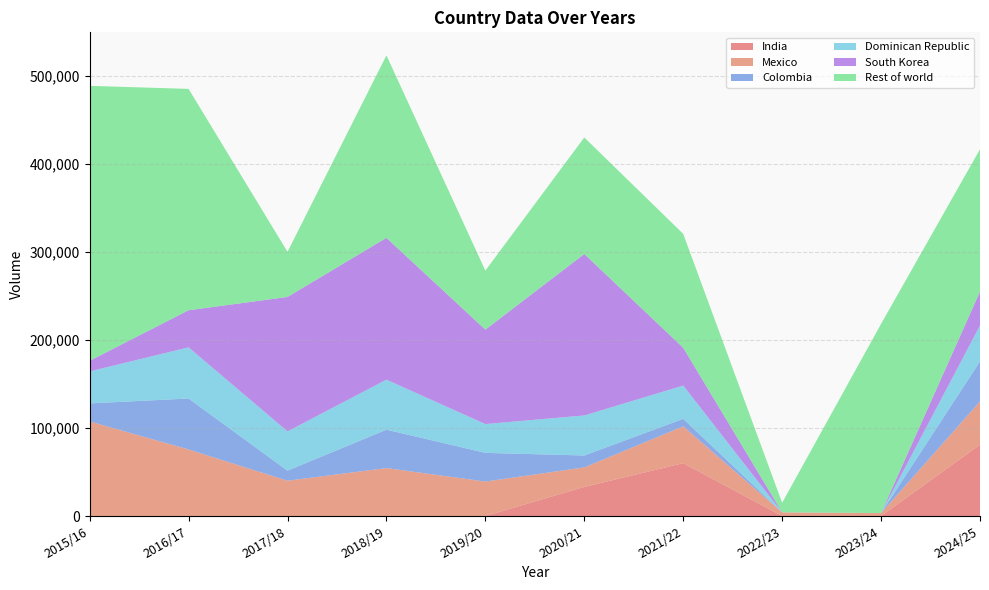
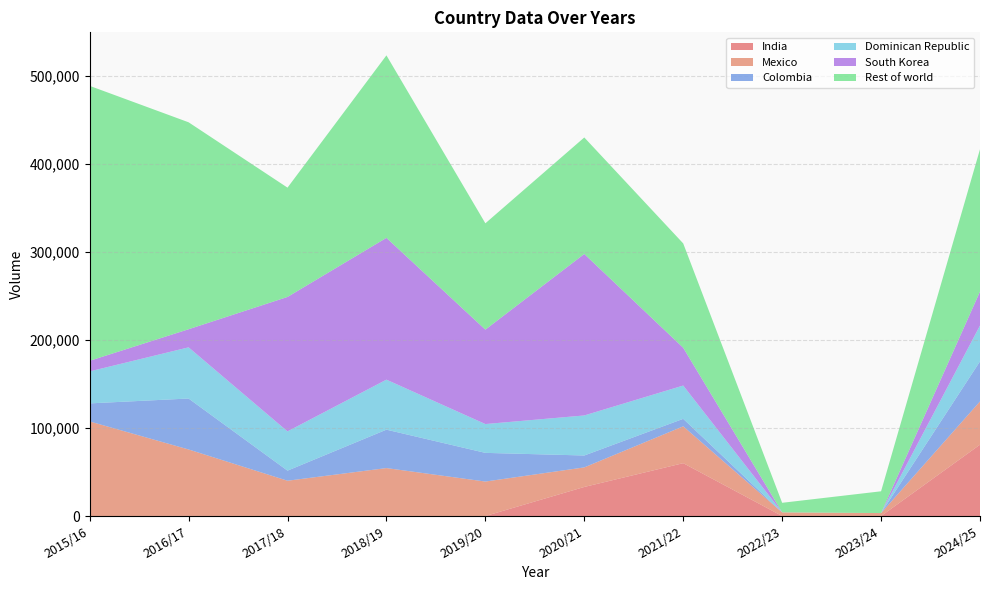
South Korea, 2016/17: 40,000 -> 20,000
Rest of world, 2016/17: 250,000 -> 230,000
Rest of world, 2017/18: 50,000 -> 120,000
Rest of world, 2019/20: 70,000 -> 120,000
Rest of world, 2021/22: 130,000 -> 120,000
Rest of world, 2023/24: 210,000 -> 20,000
